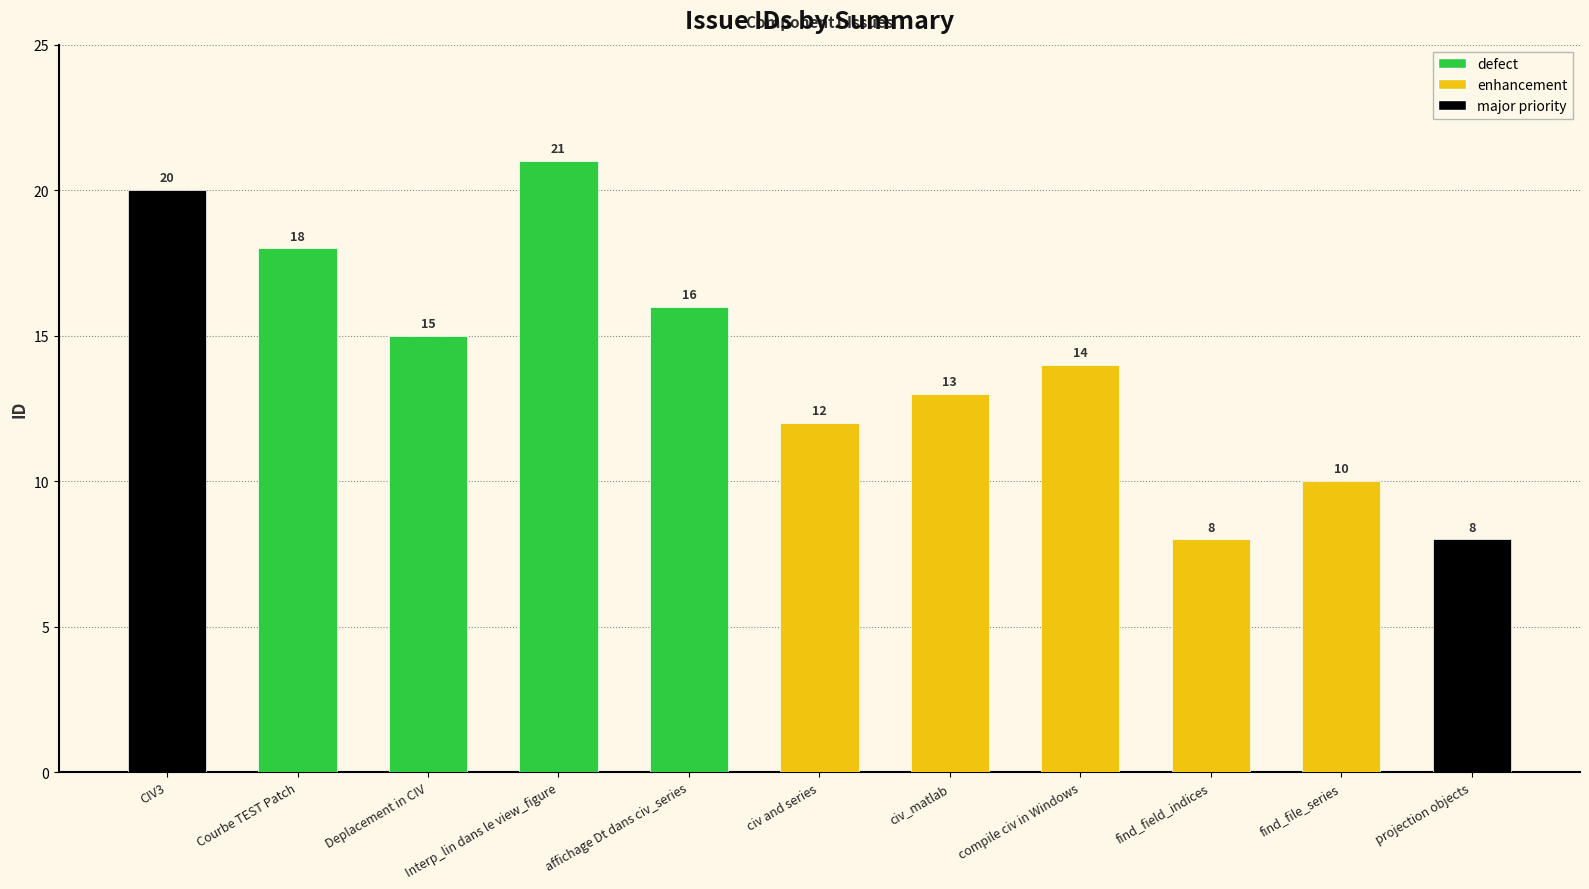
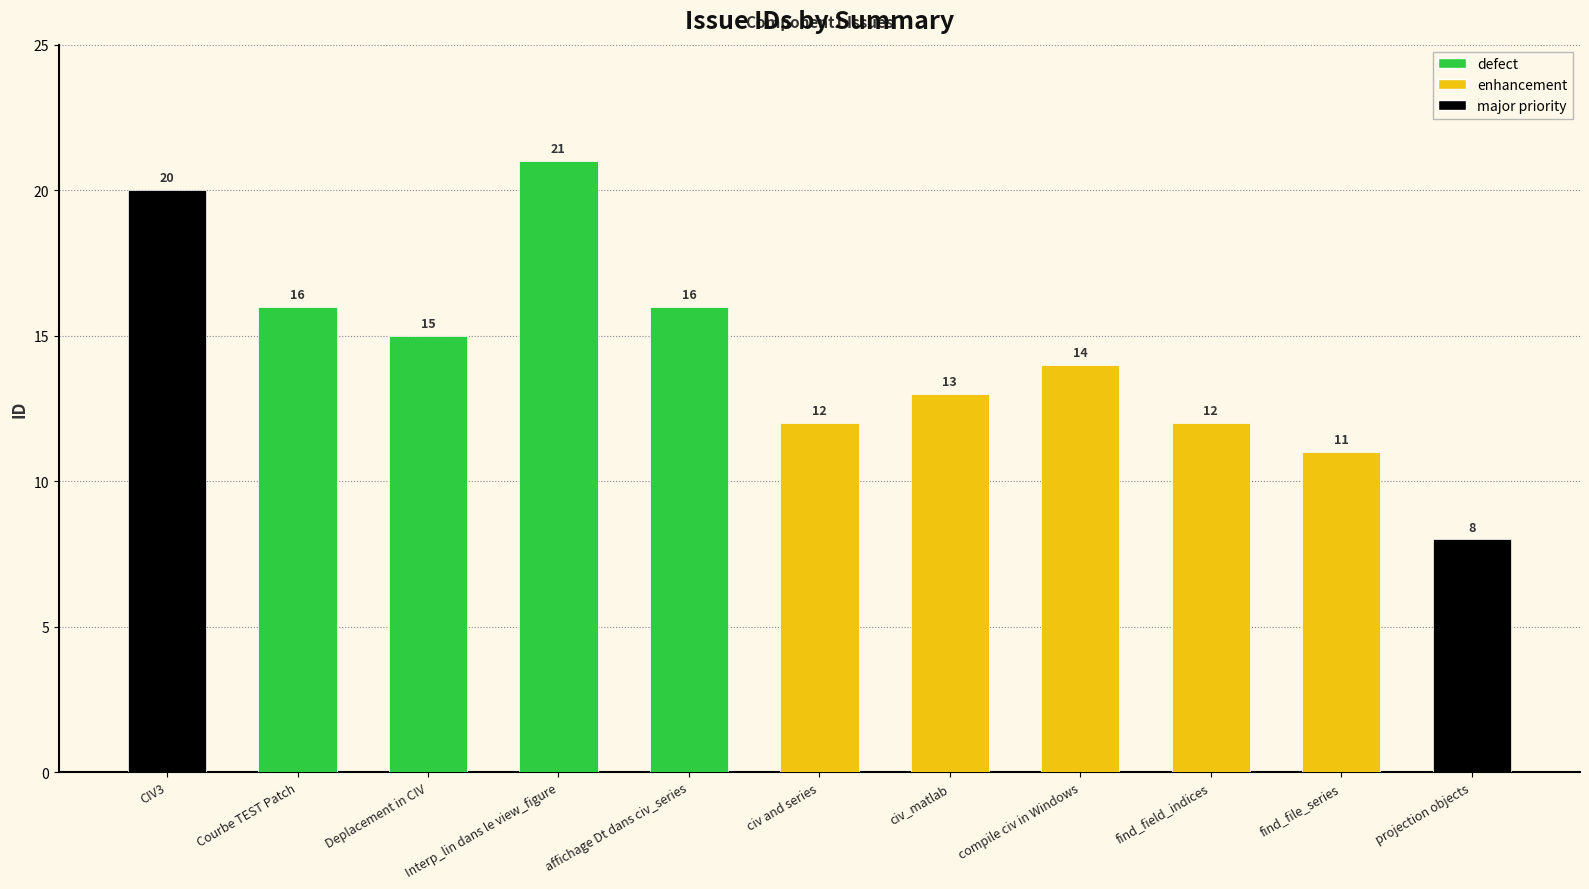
Courbe TEST Patch: 18 -> 16
find_field_indices: 8 -> 12
find_file_series: 10 -> 11
